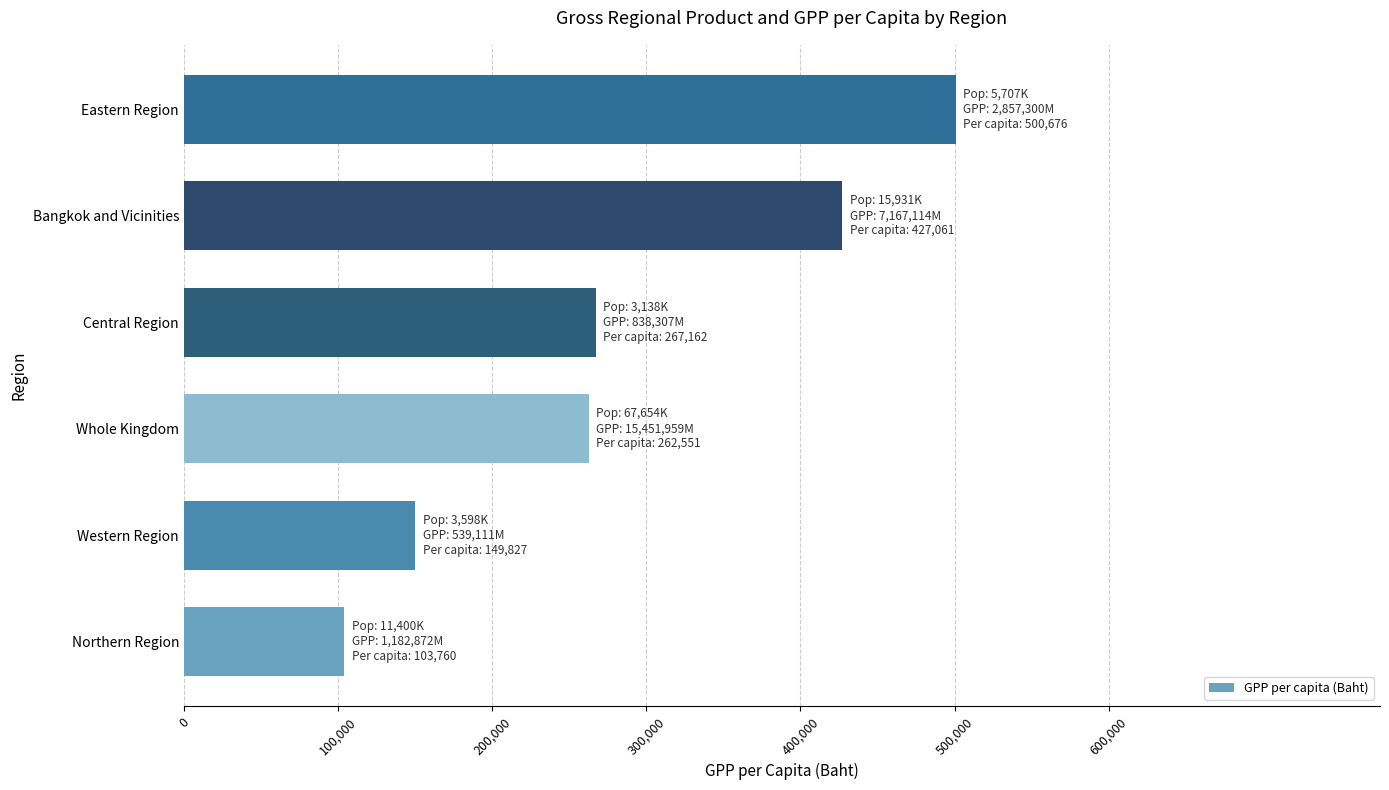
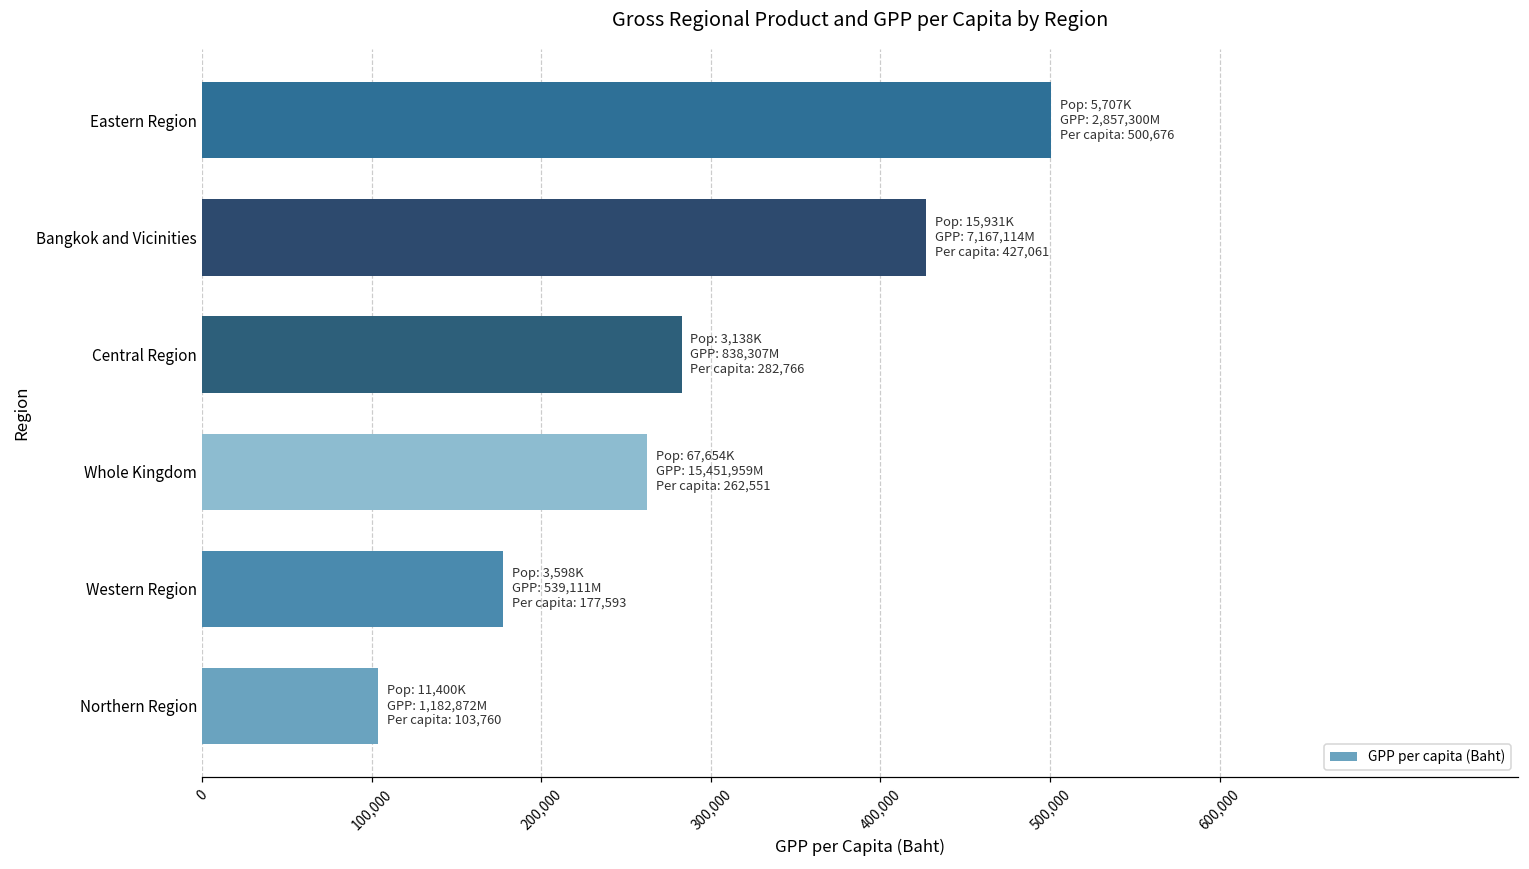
Central Region: 267,162 -> 282,766
Western Region: 149,827 -> 177,593
